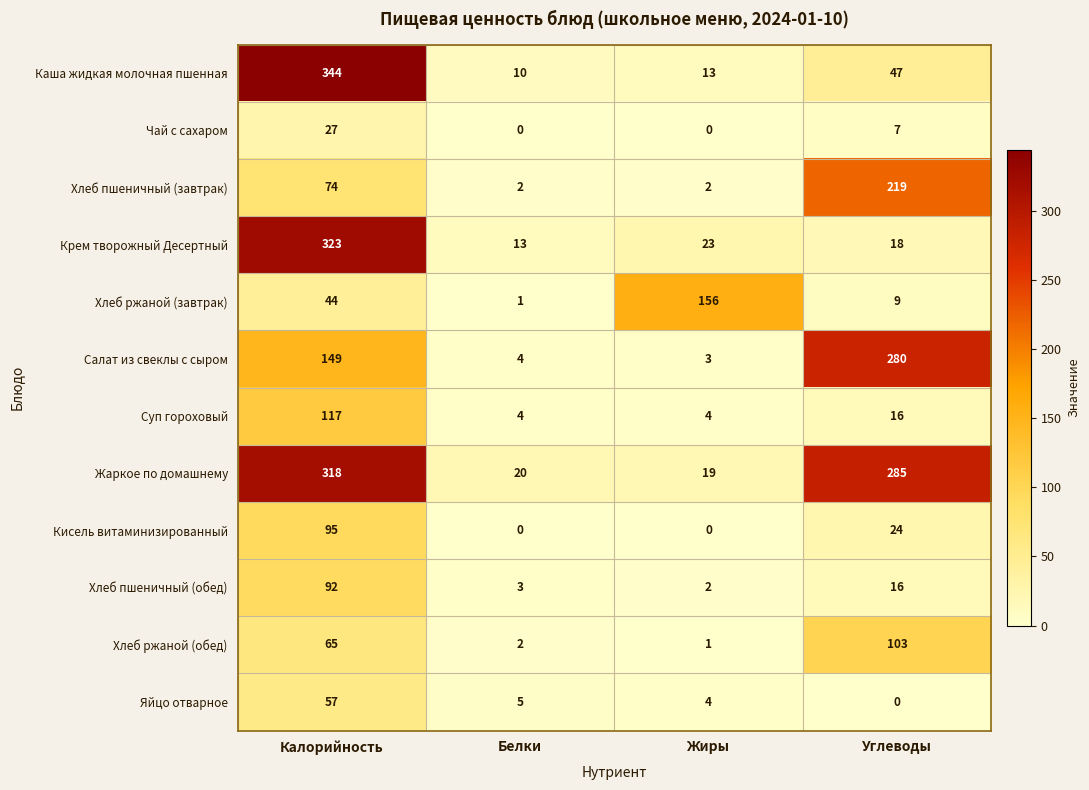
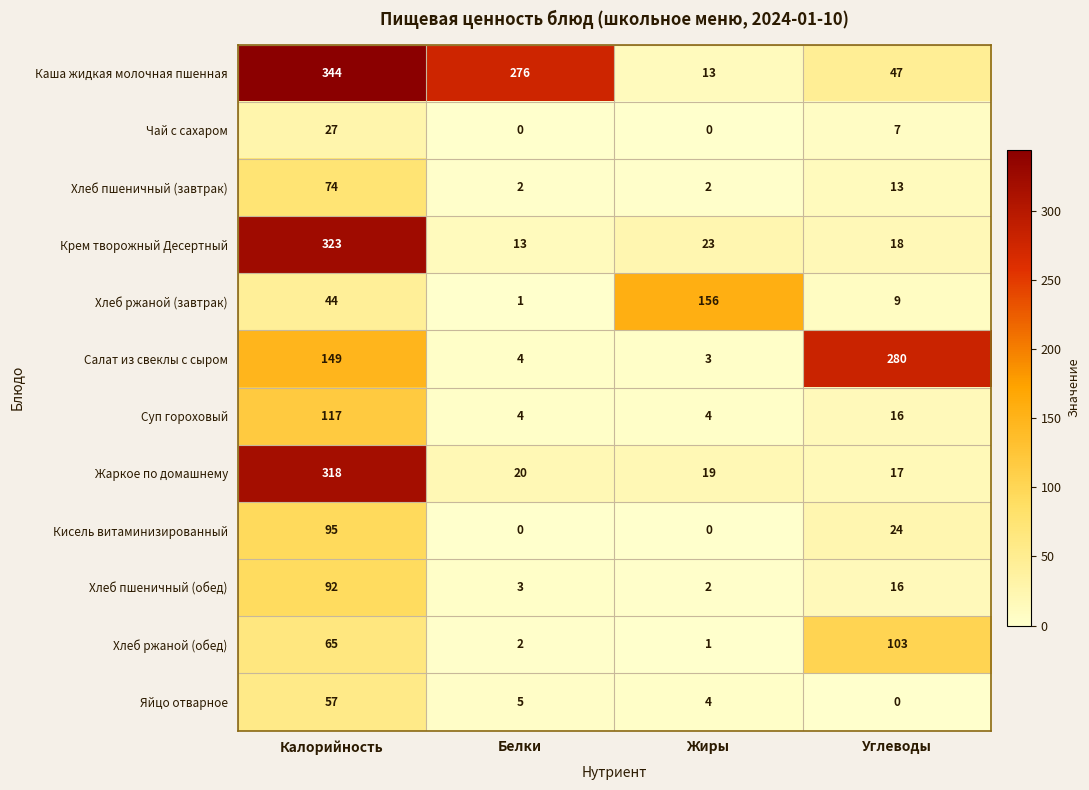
Каша жидкая молочная пшенная, Белки: 10 -> 276
Хлеб пшеничный (завтрак), Углеводы: 219 -> 13
Жаркое по домашнему, Углеводы: 285 -> 17
